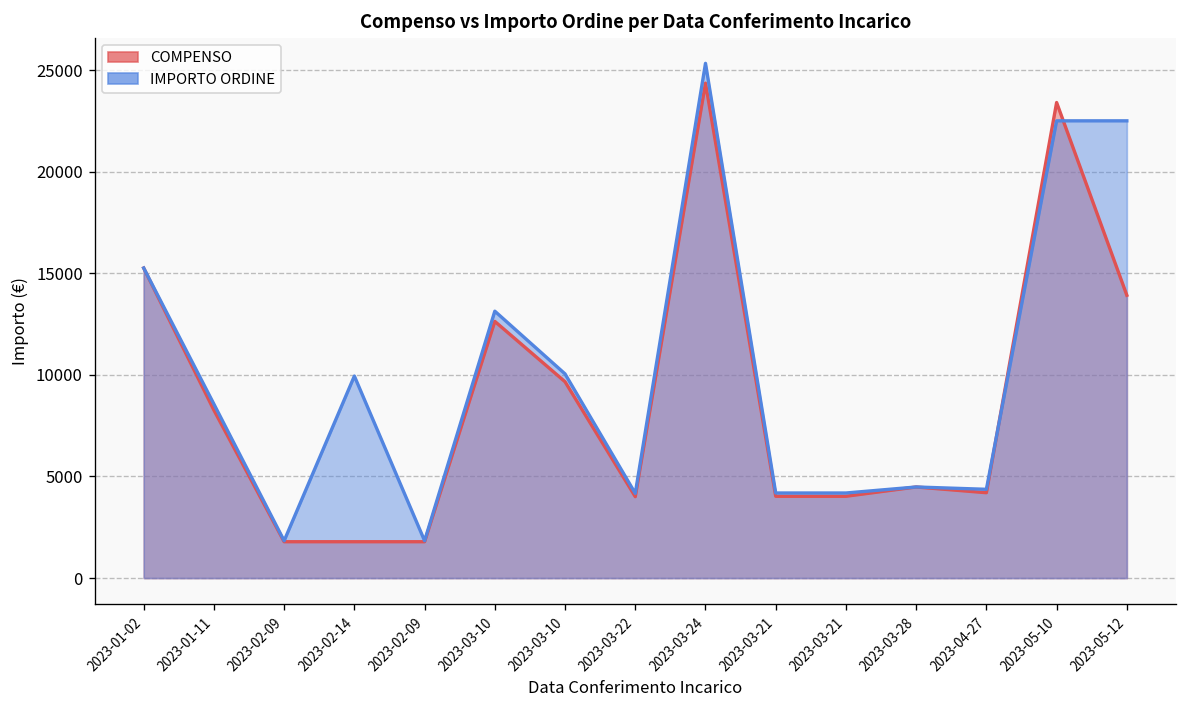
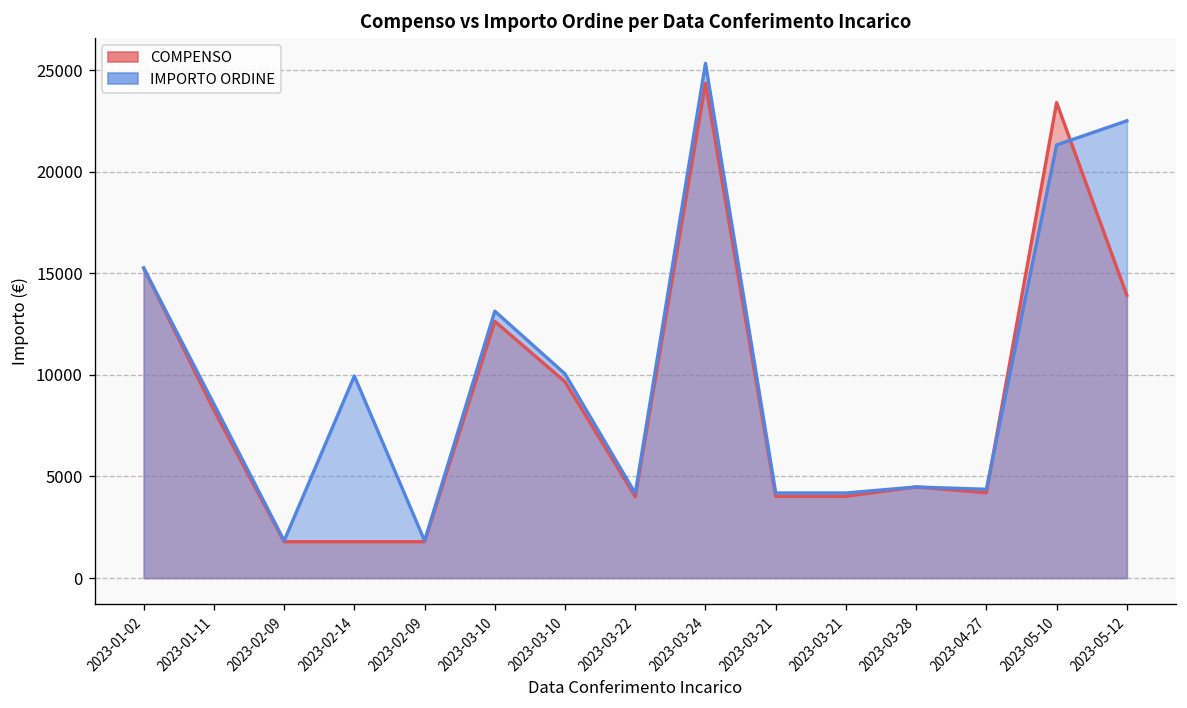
IMPORTO ORDINE, 2023-05-10: 22500 -> 21300
